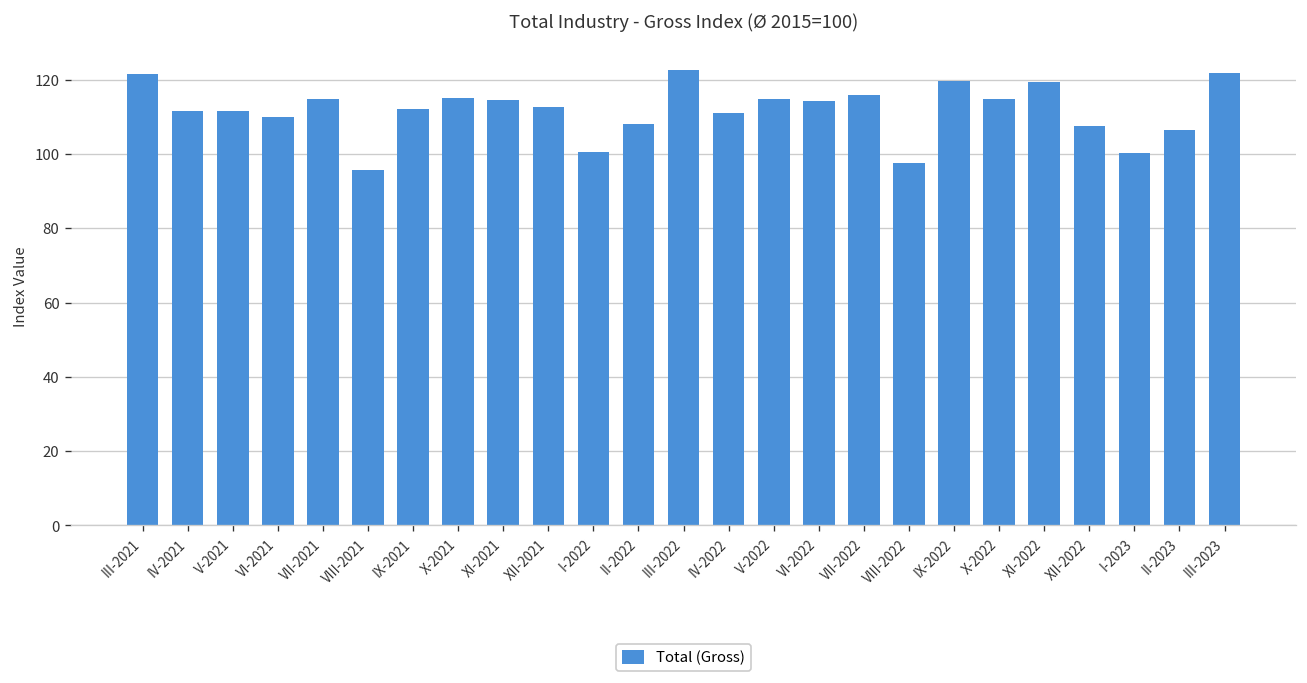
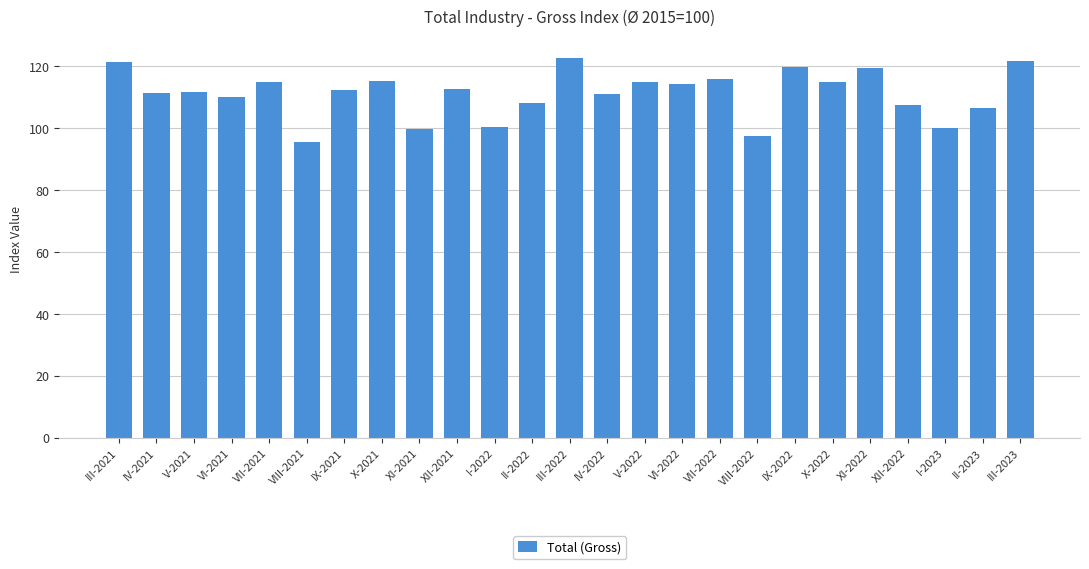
XI-2021: 114 -> 100
